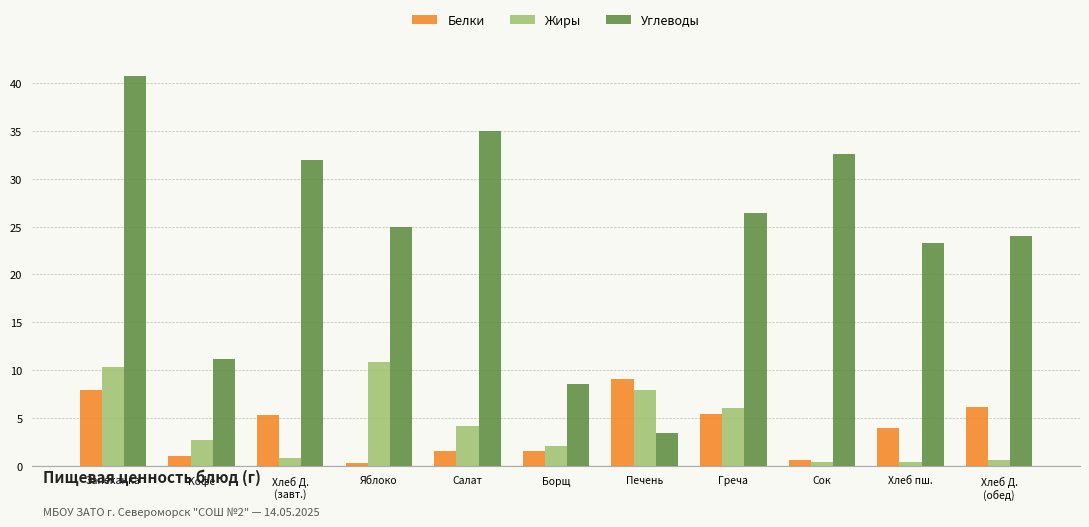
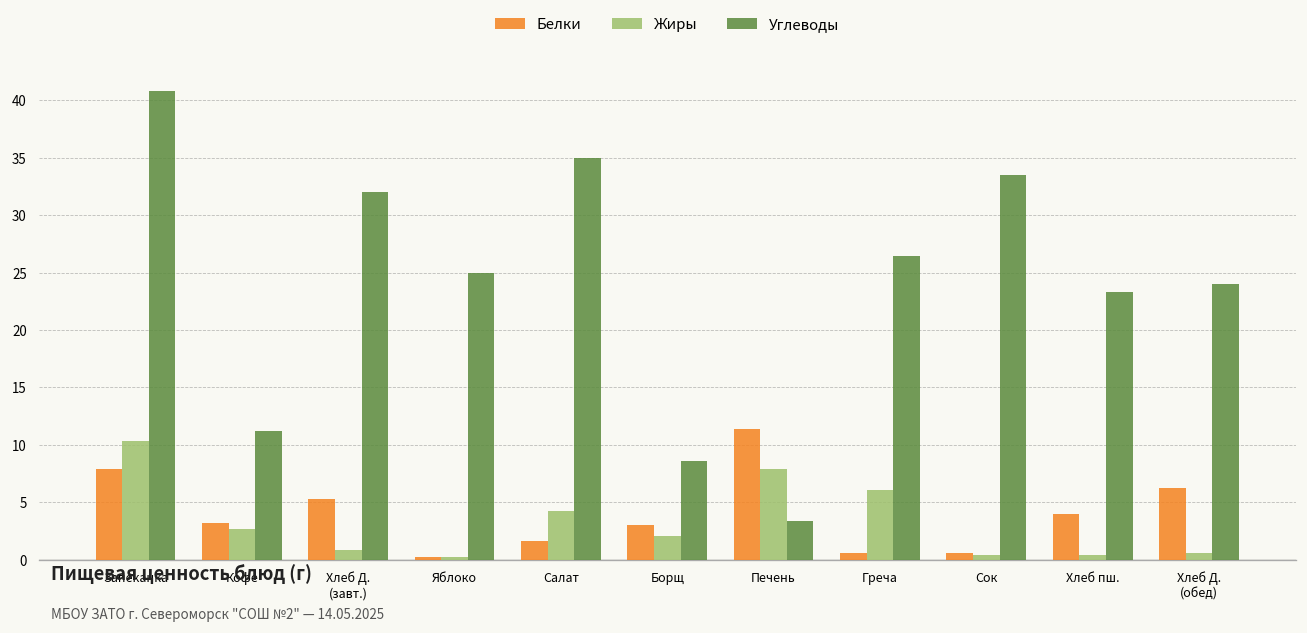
Белки, Кофе: 1 -> 3
Жиры, Яблоко: 11 -> 0
Белки, Борщ: 2 -> 3
Белки, Печень: 9 -> 11
Белки, Греча: 5 -> 1
Углеводы, Сок: 33 -> 34
